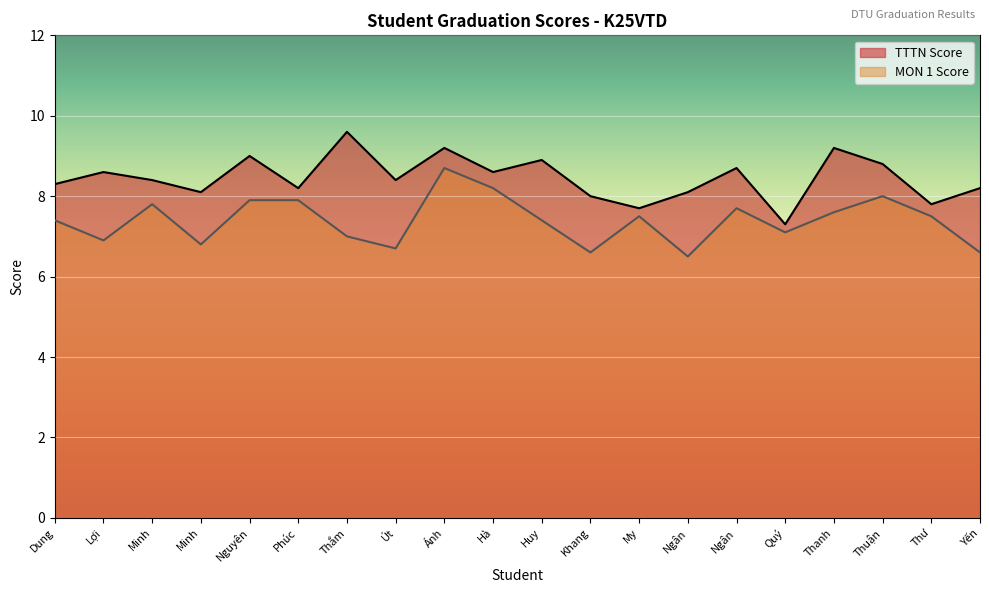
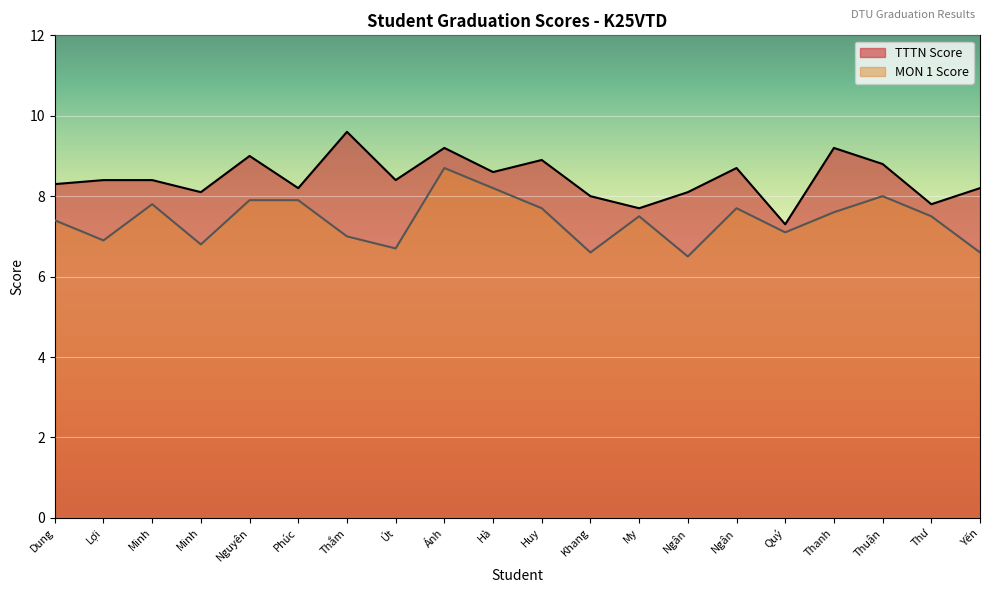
TTTN Score, Lợi: 8.6 -> 8.4
MON 1 Score, Huy: 7.4 -> 7.7
